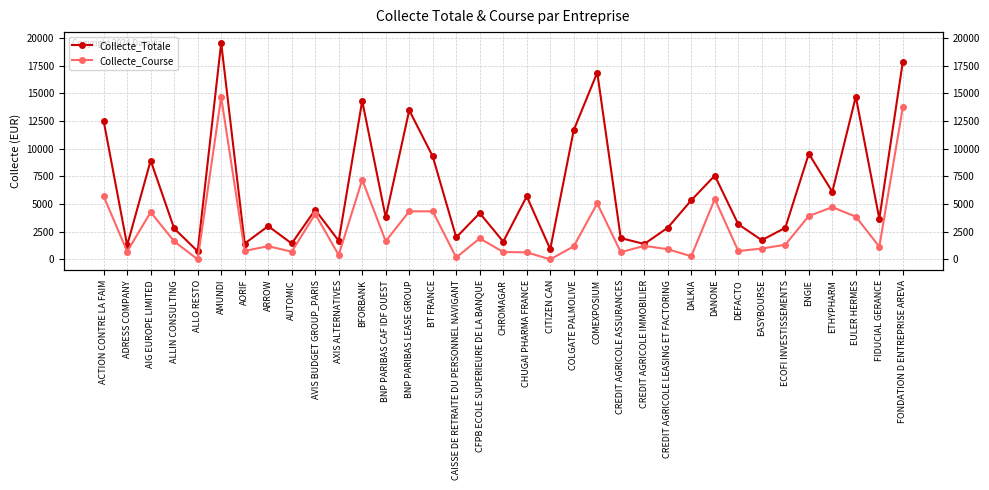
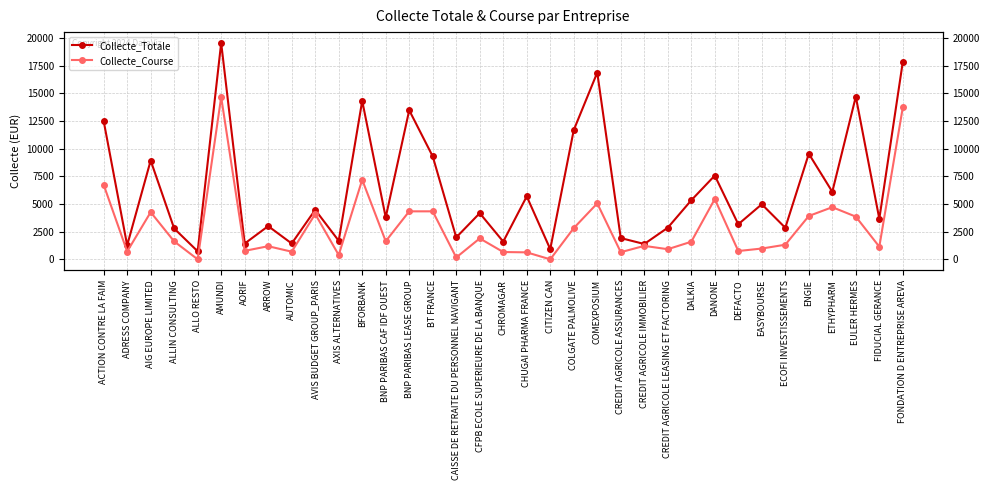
Collecte_Course, ACTION CONTRE LA FAIM: 5700 -> 6700
Collecte_Course, COLGATE PALMOLIVE: 1200 -> 2800
Collecte_Course, DALKIA: 300 -> 1600
Collecte_Totale, EASYBOURSE: 1700 -> 5000
